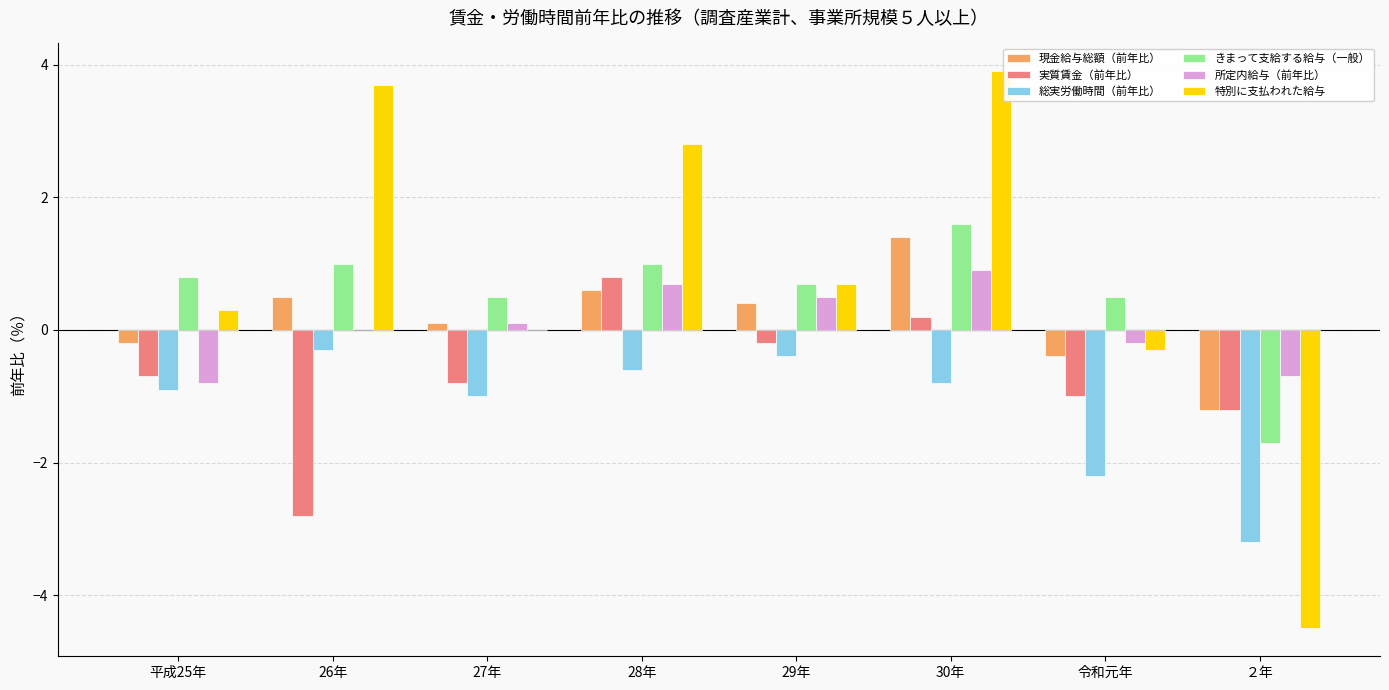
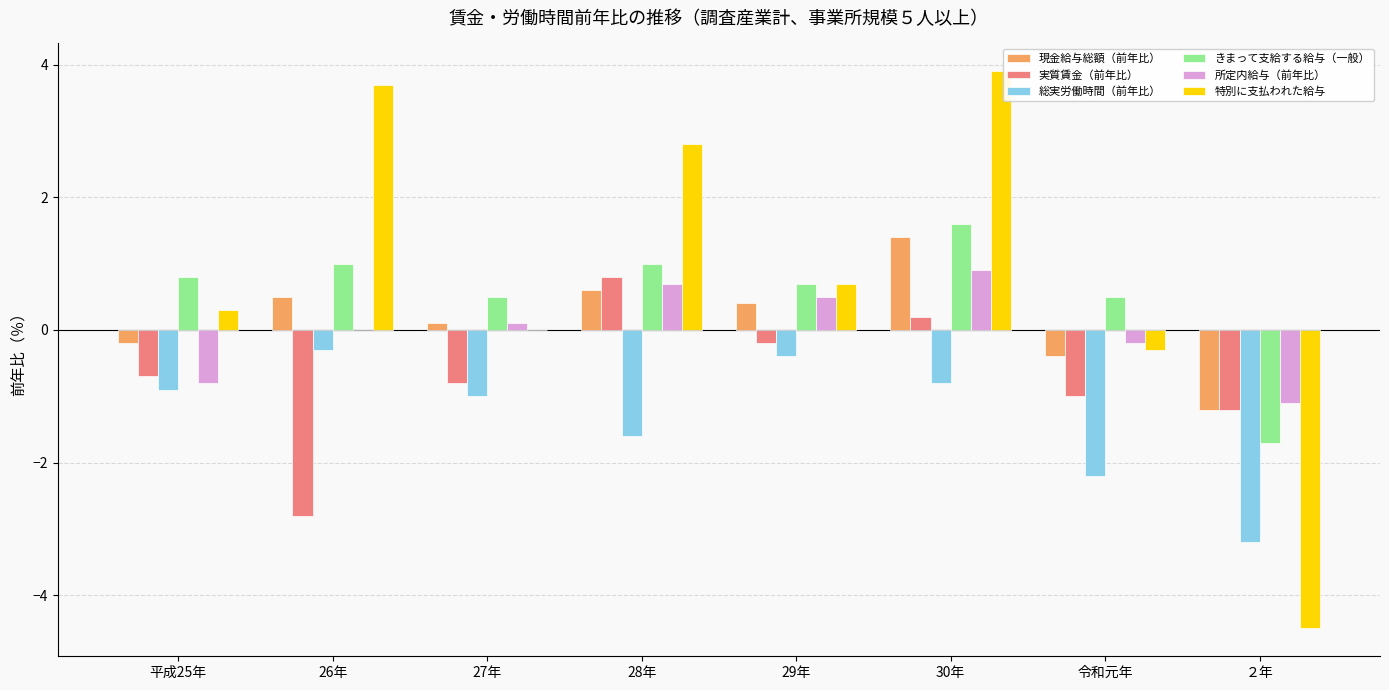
総実労働時間（前年比）, 28年: -0.6 -> -1.6
所定内給与（前年比）, ２年: -0.7 -> -1.1
